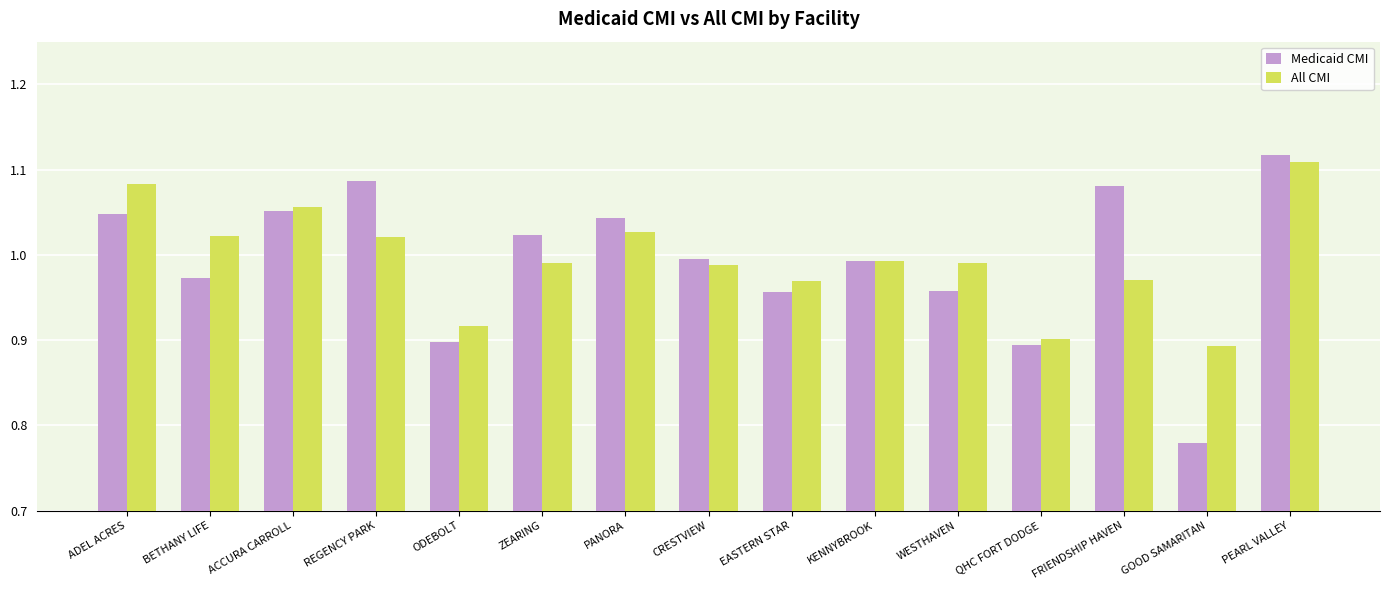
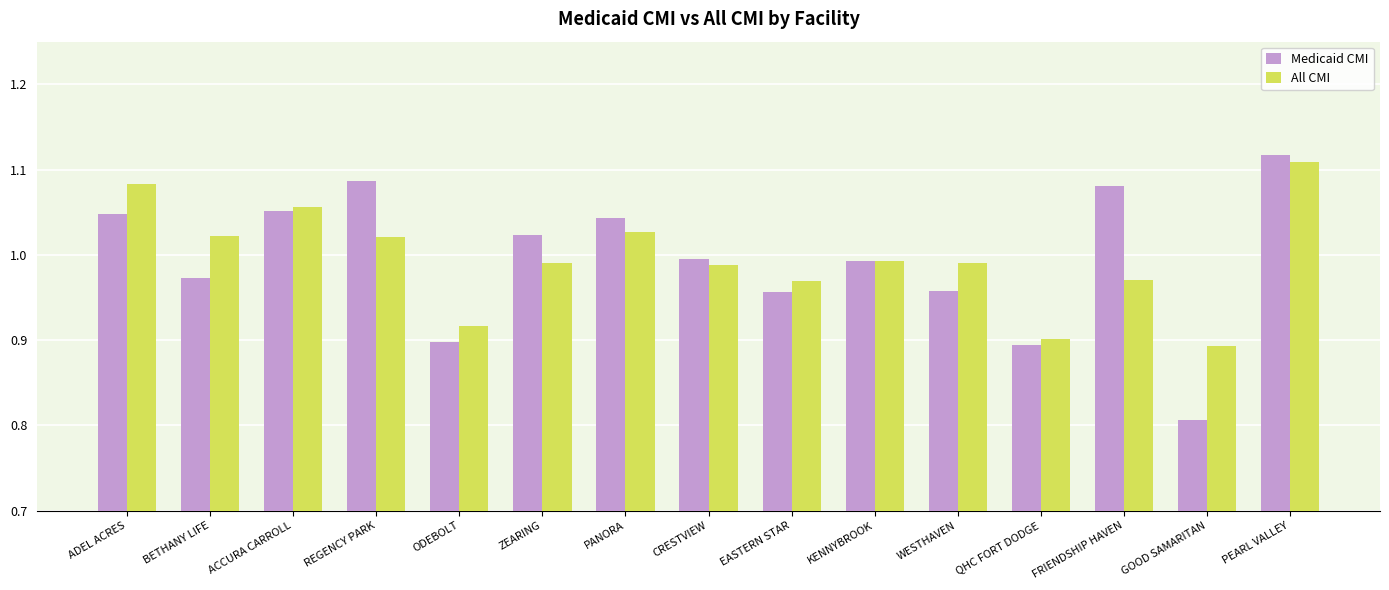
Medicaid CMI, GOOD SAMARITAN: 0.78 -> 0.81
